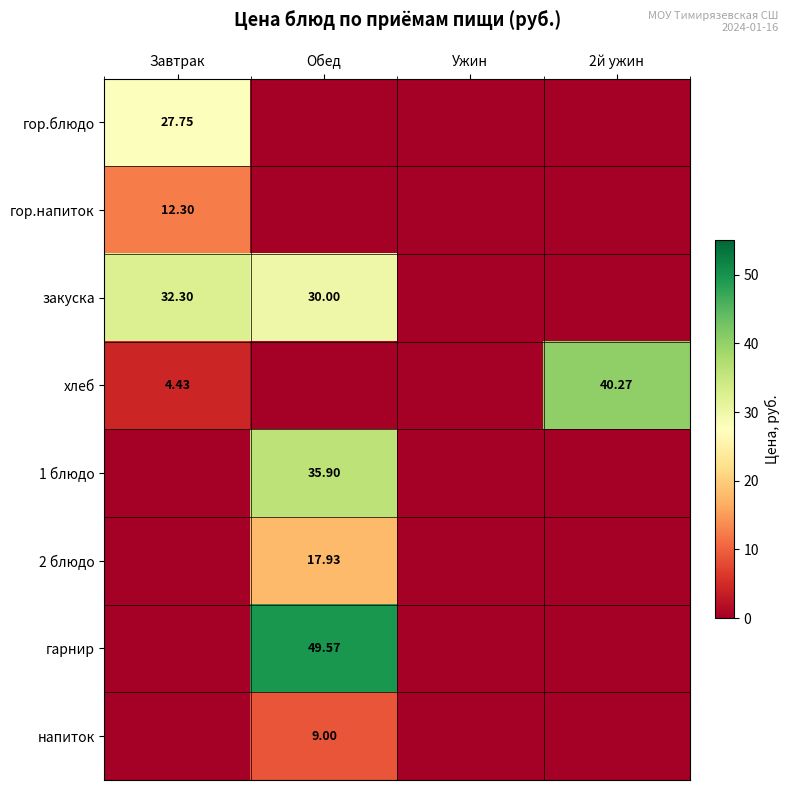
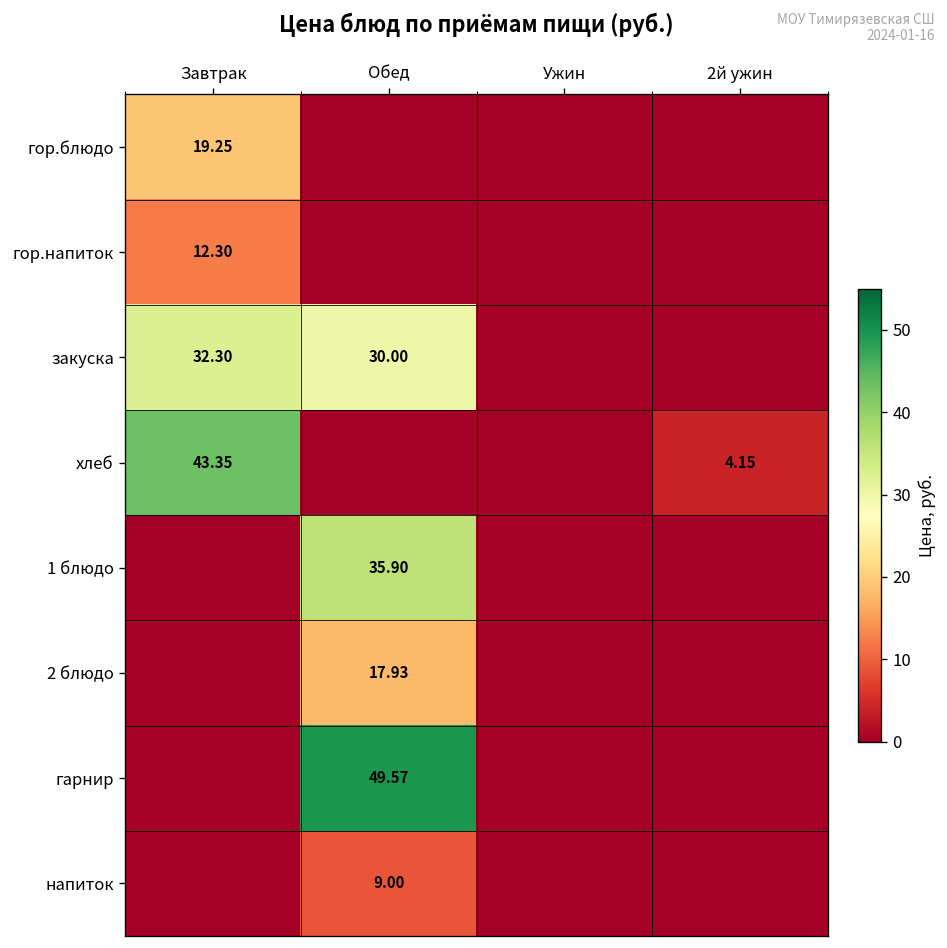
гор.блюдо, Завтрак: 27.75 -> 19.25
хлеб, Завтрак: 4.43 -> 43.35
хлеб, 2й ужин: 40.27 -> 4.15
